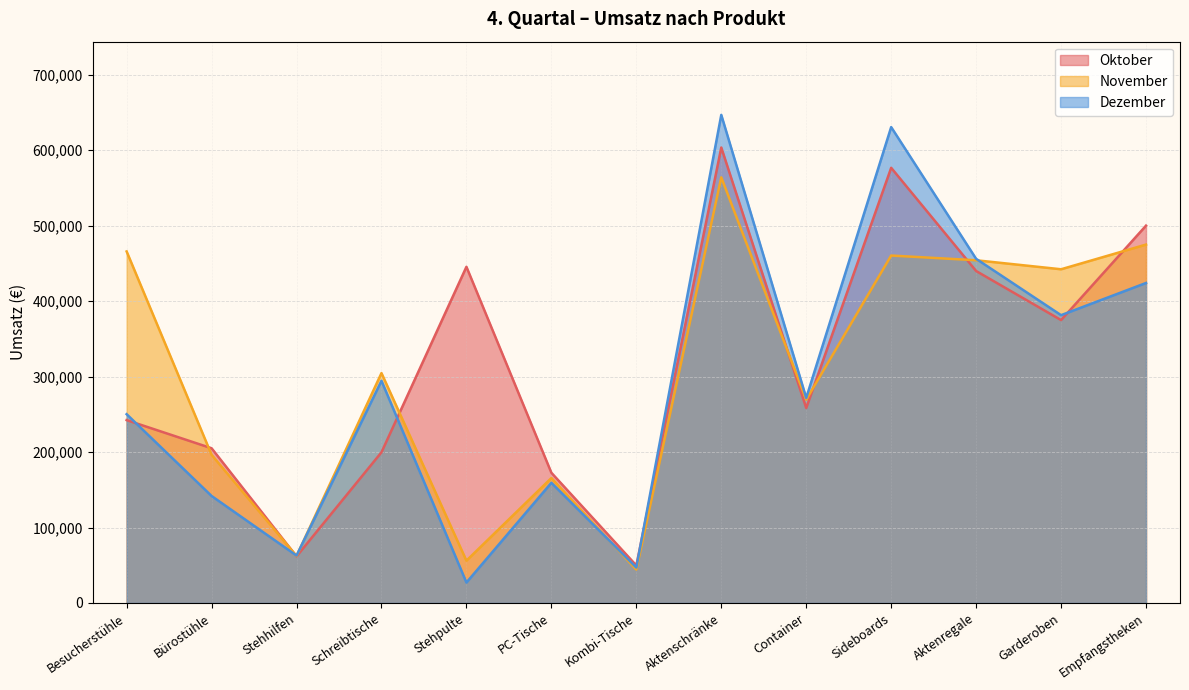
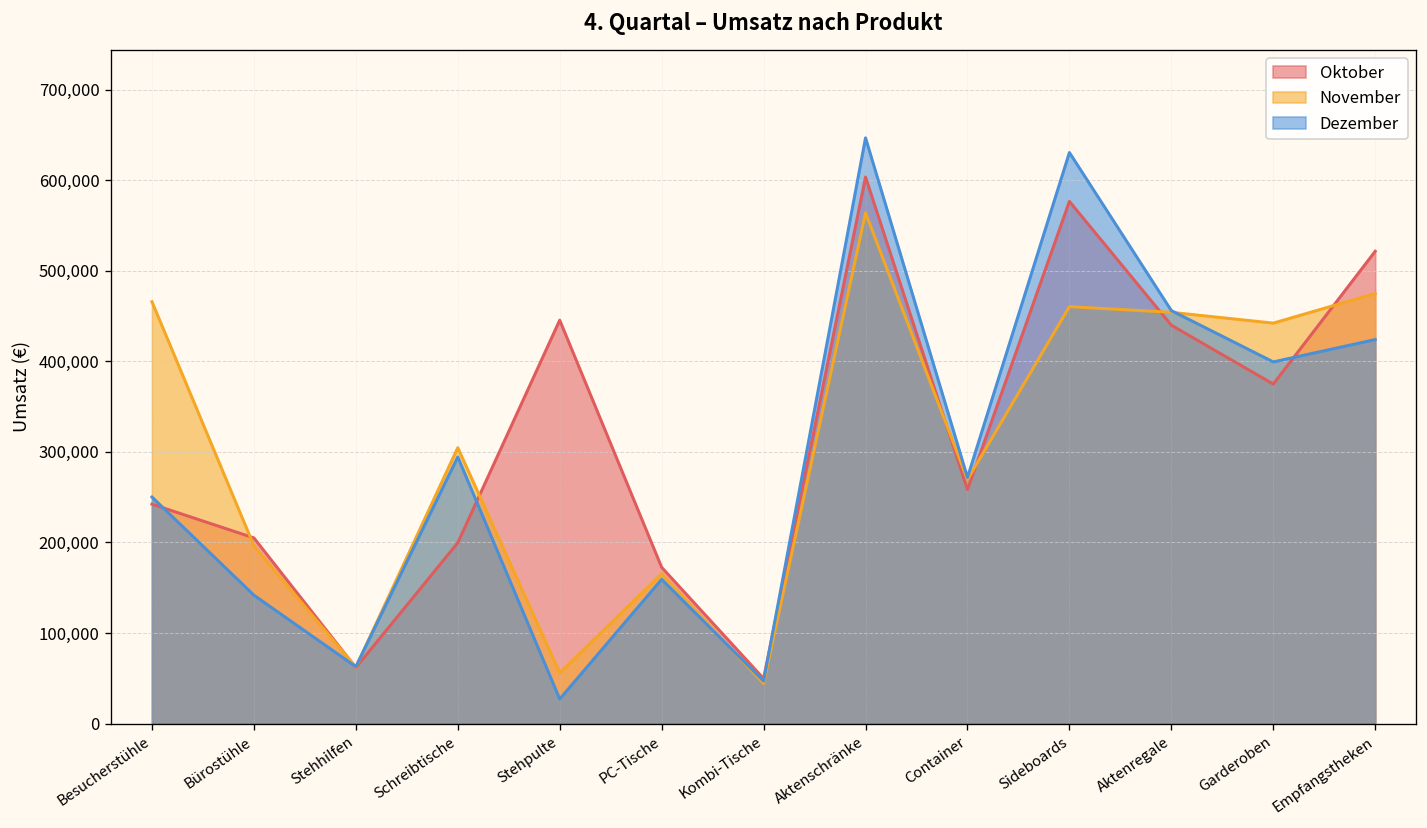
Dezember, Garderoben: 380,000 -> 400,000
Oktober, Empfangstheken: 500,000 -> 520,000
